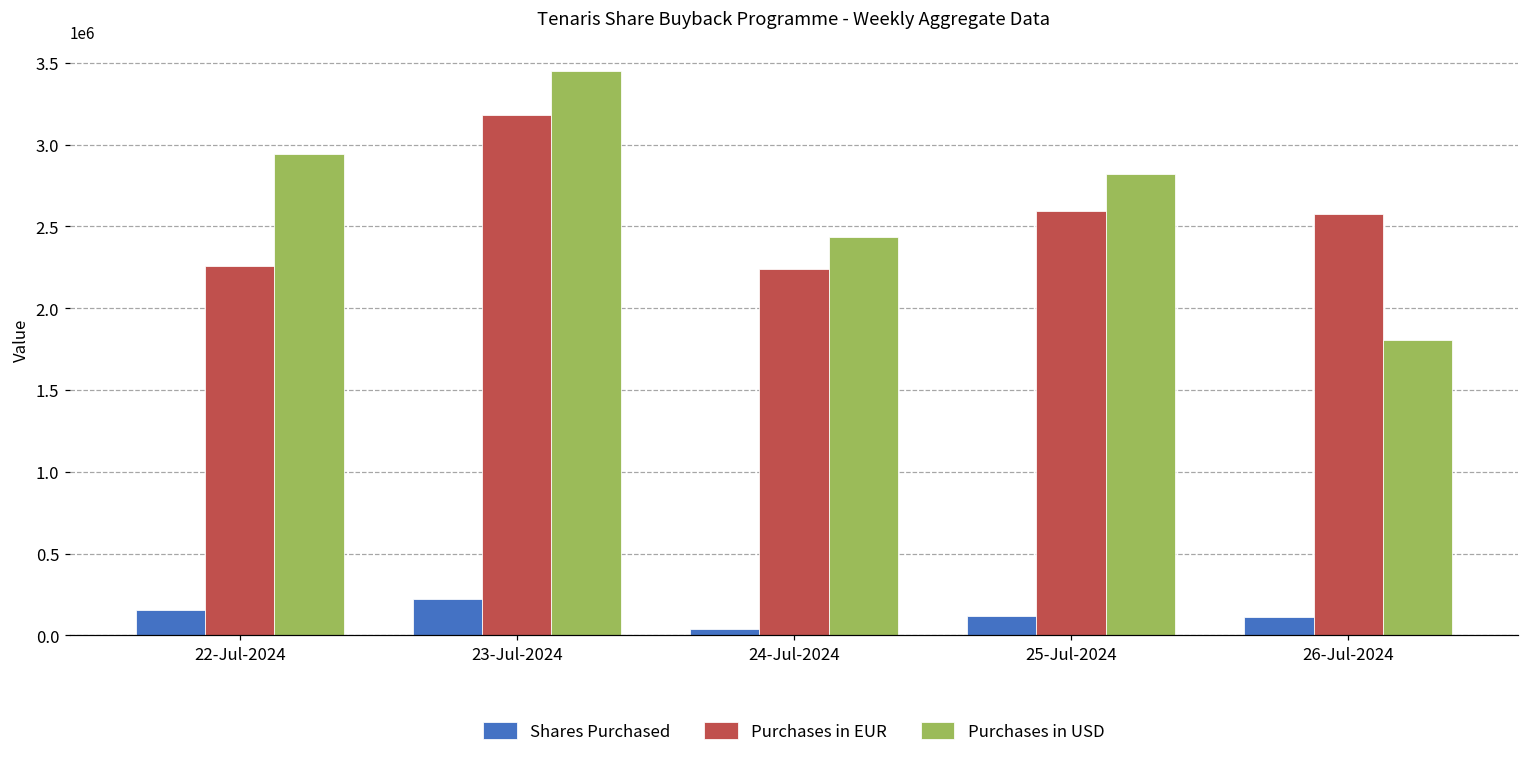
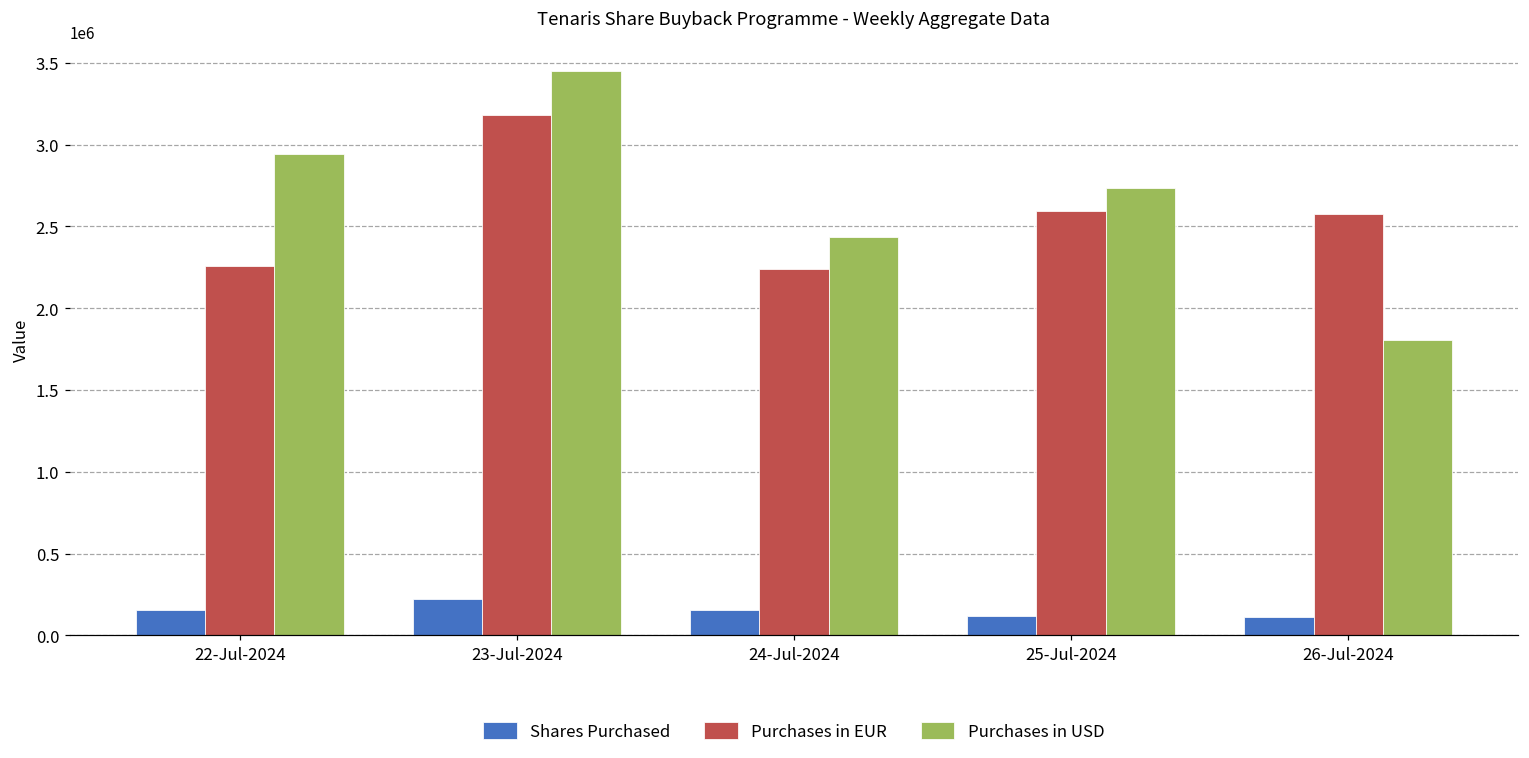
Shares Purchased, 24-Jul-2024: 40000 -> 160000
Purchases in USD, 25-Jul-2024: 2820000 -> 2740000
